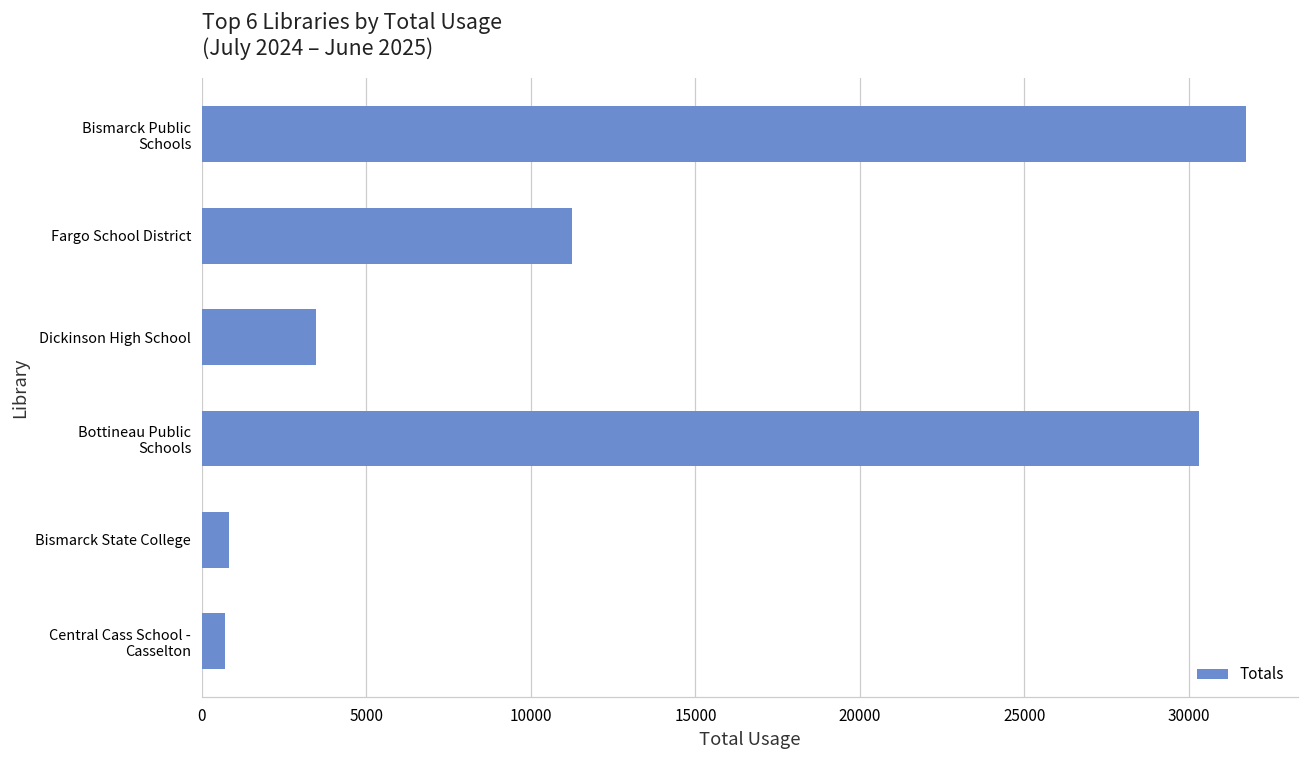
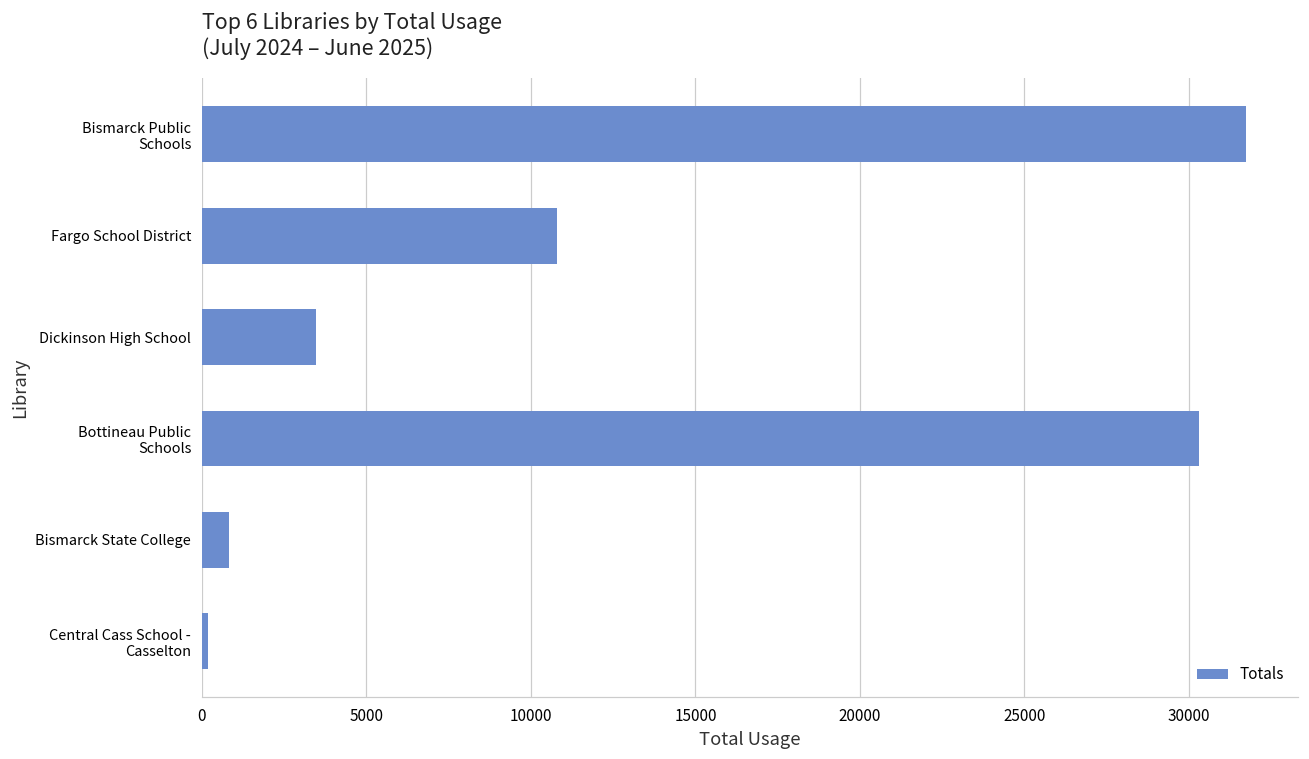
Fargo School District: 11300 -> 10800
Central Cass School - Casselton: 700 -> 200
